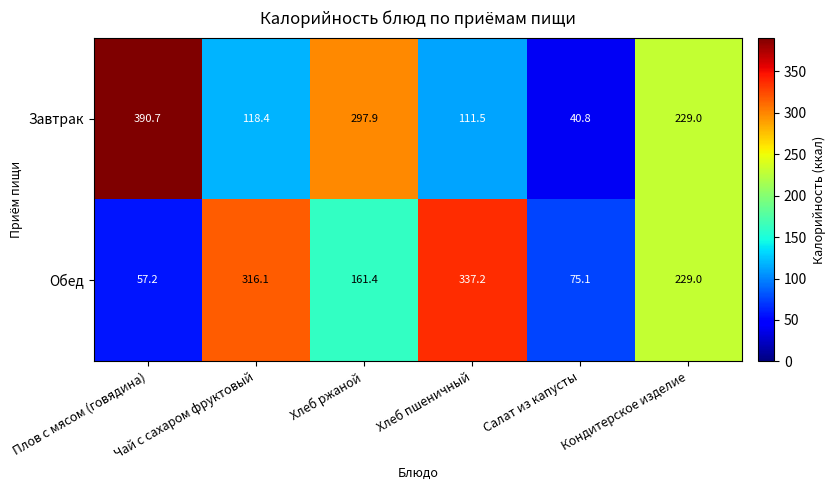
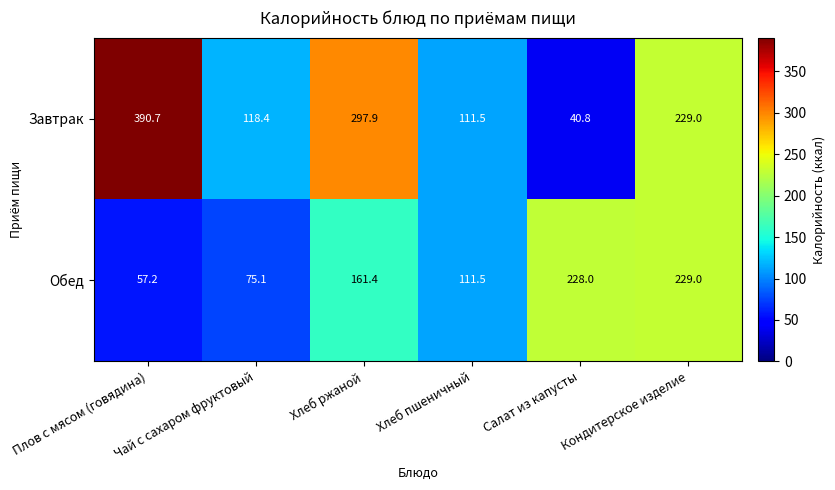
Обед, Чай с сахаром фруктовый: 316.1 -> 75.1
Обед, Хлеб пшеничный: 337.2 -> 111.5
Обед, Салат из капусты: 75.1 -> 228.0
